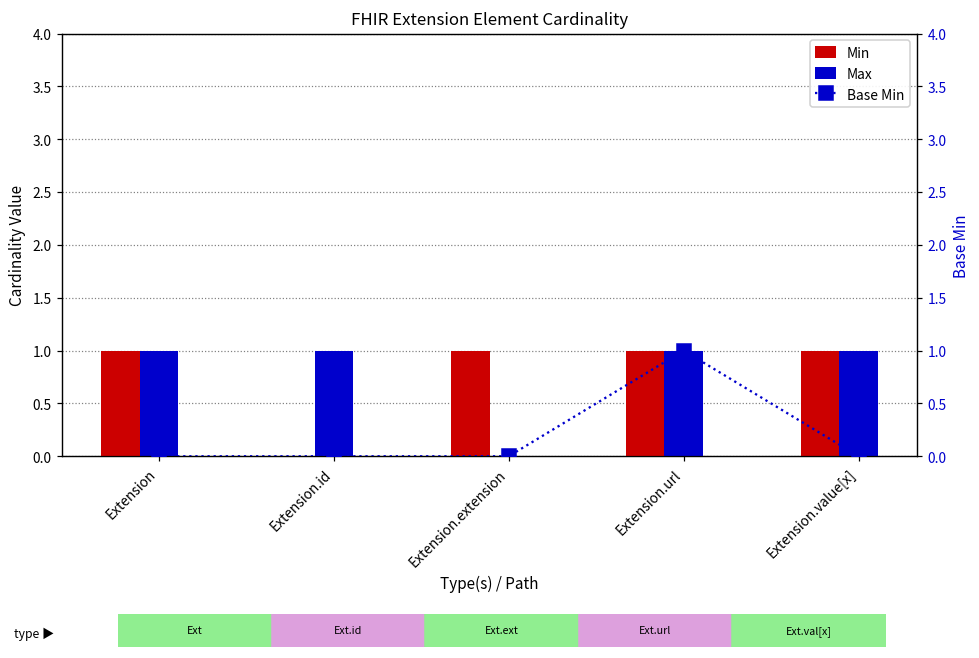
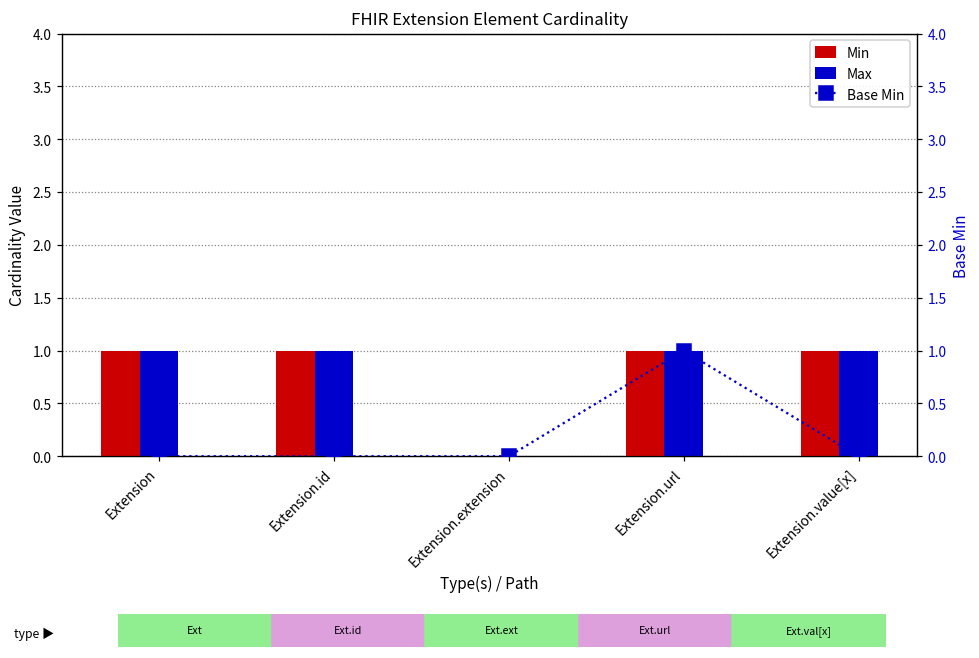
Min, Extension.id: 0 -> 1
Min, Extension.extension: 1 -> 0
